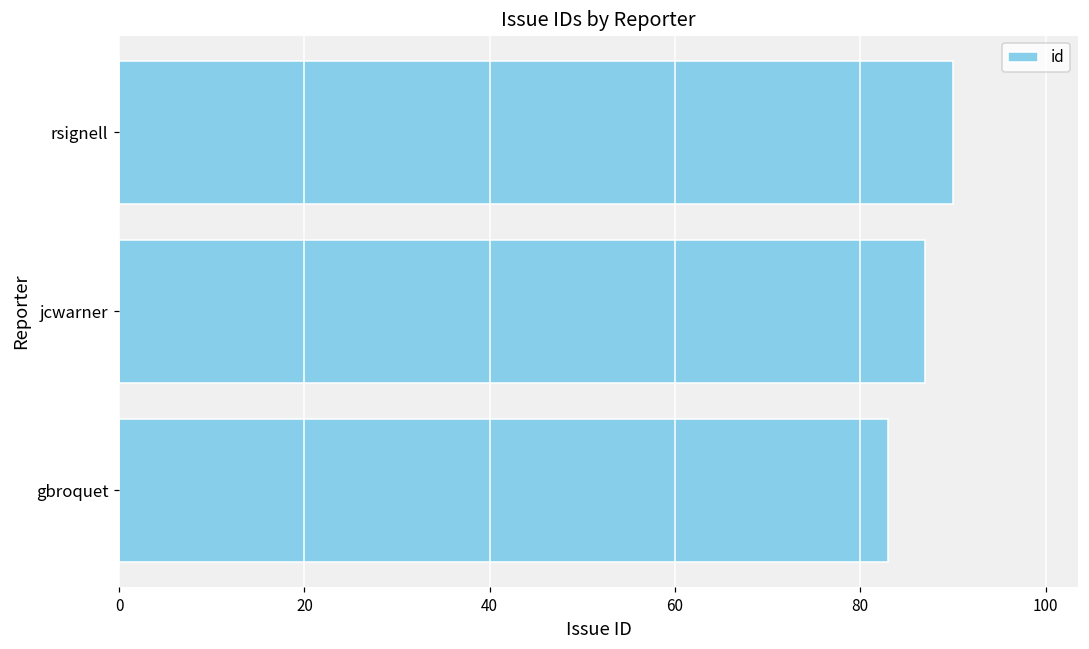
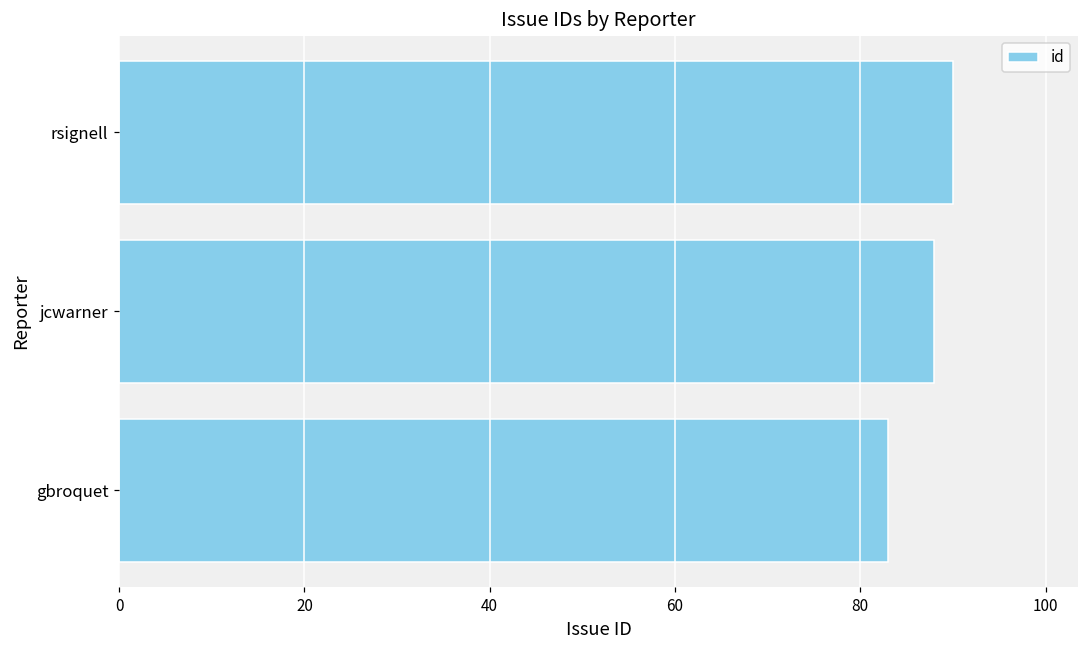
jcwarner: 87 -> 88
